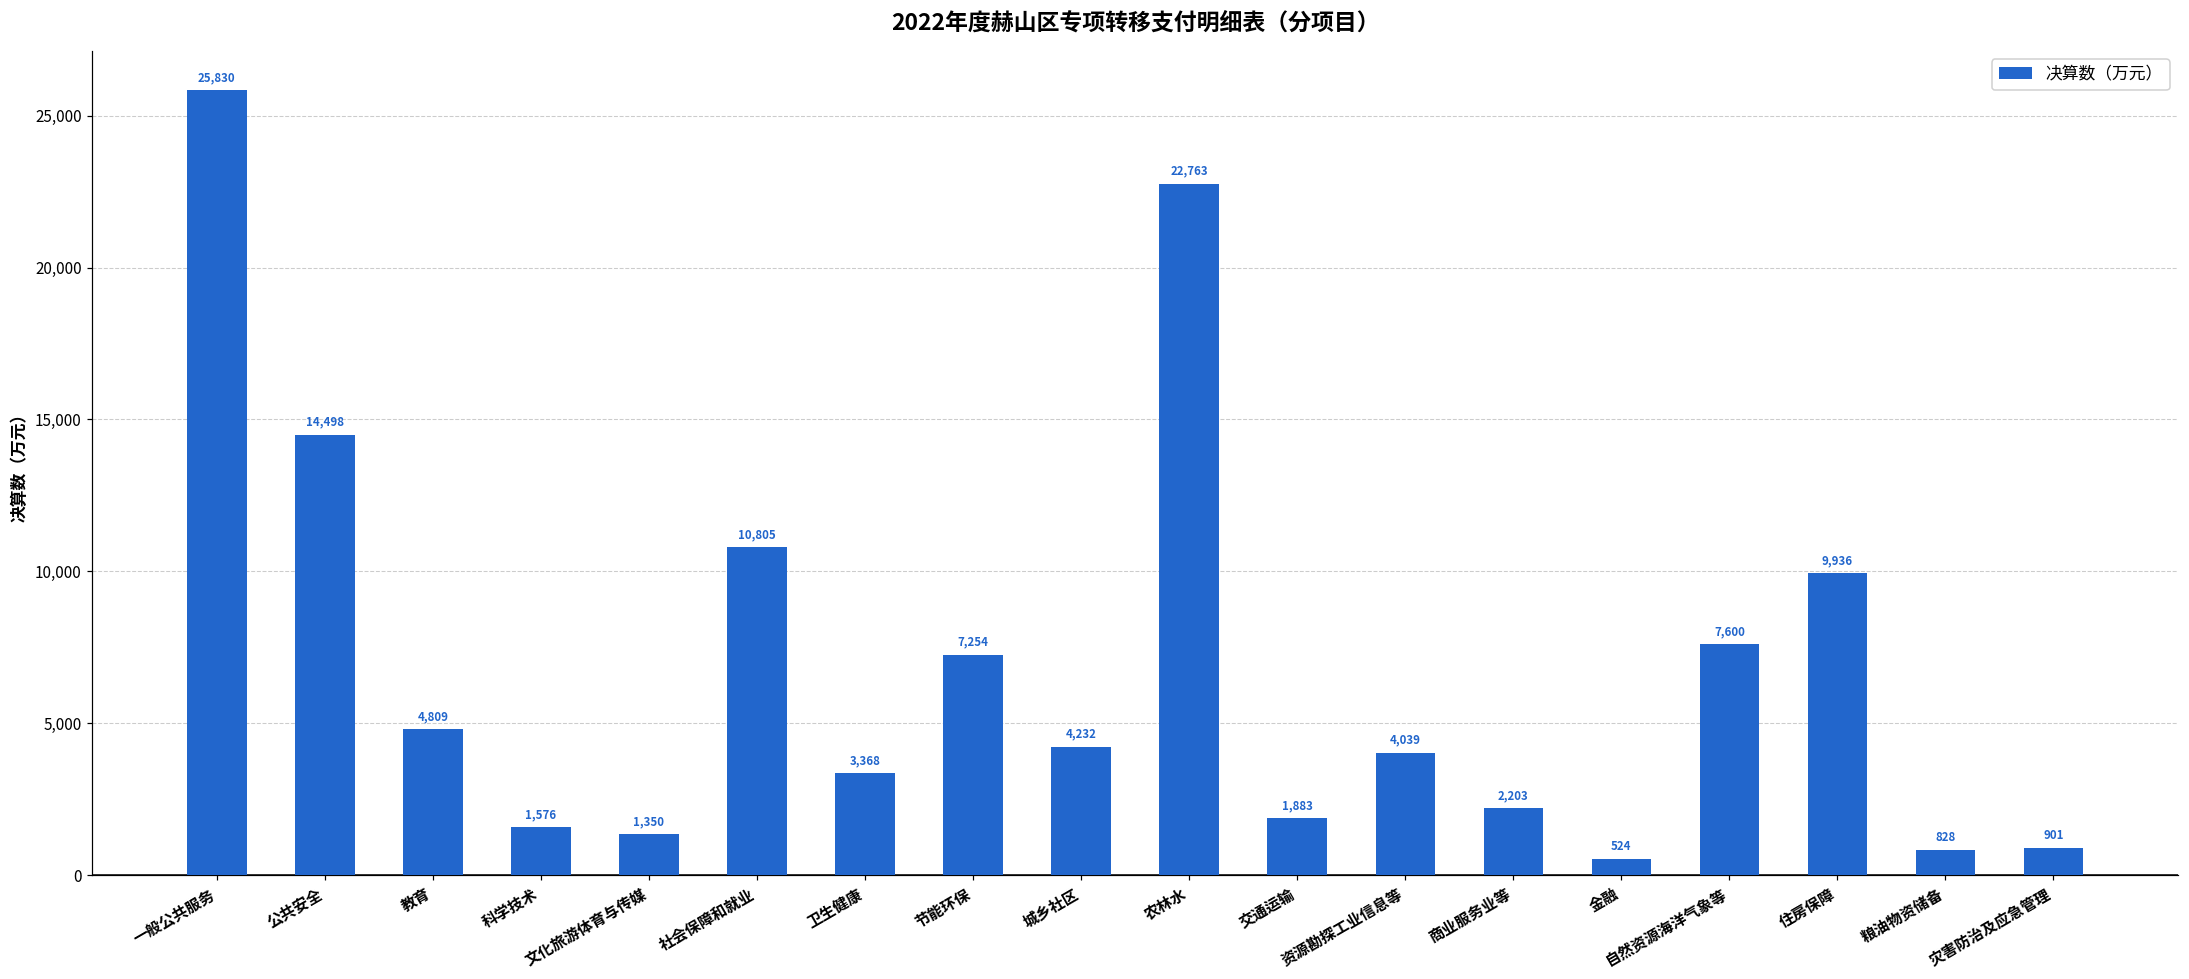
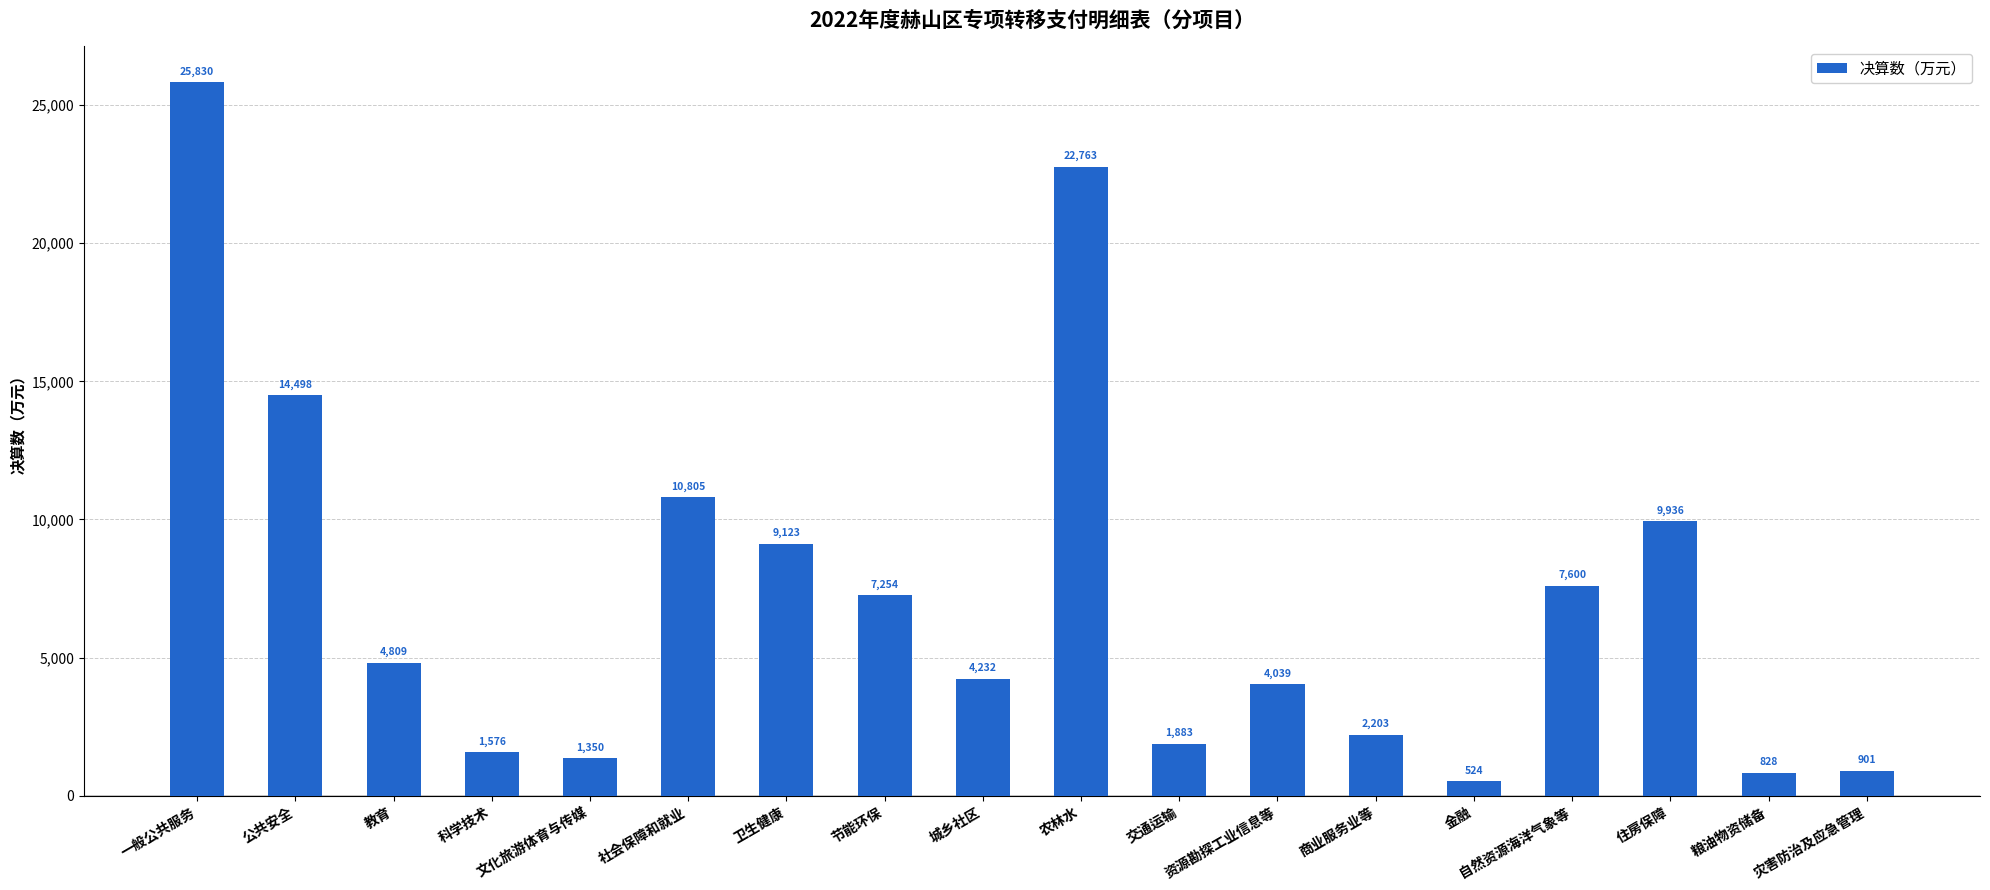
卫生健康: 3,368 -> 9,123
